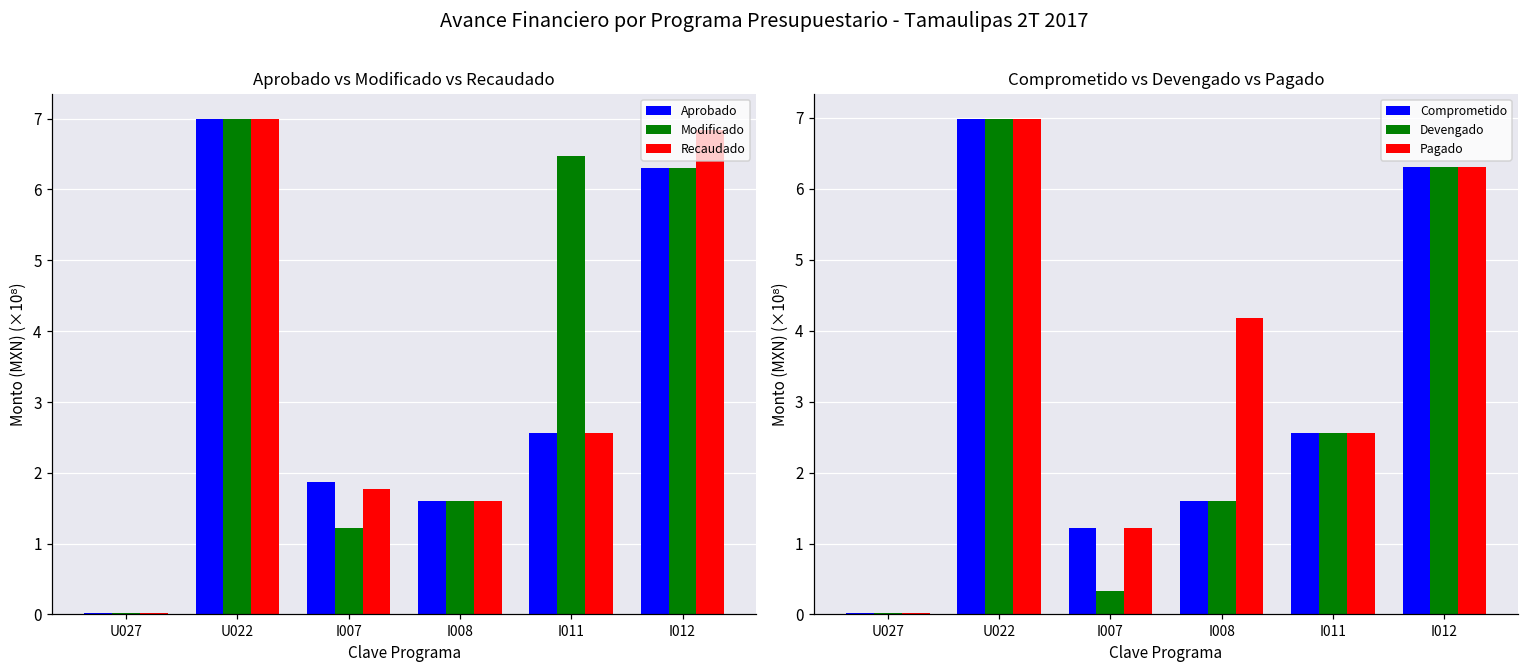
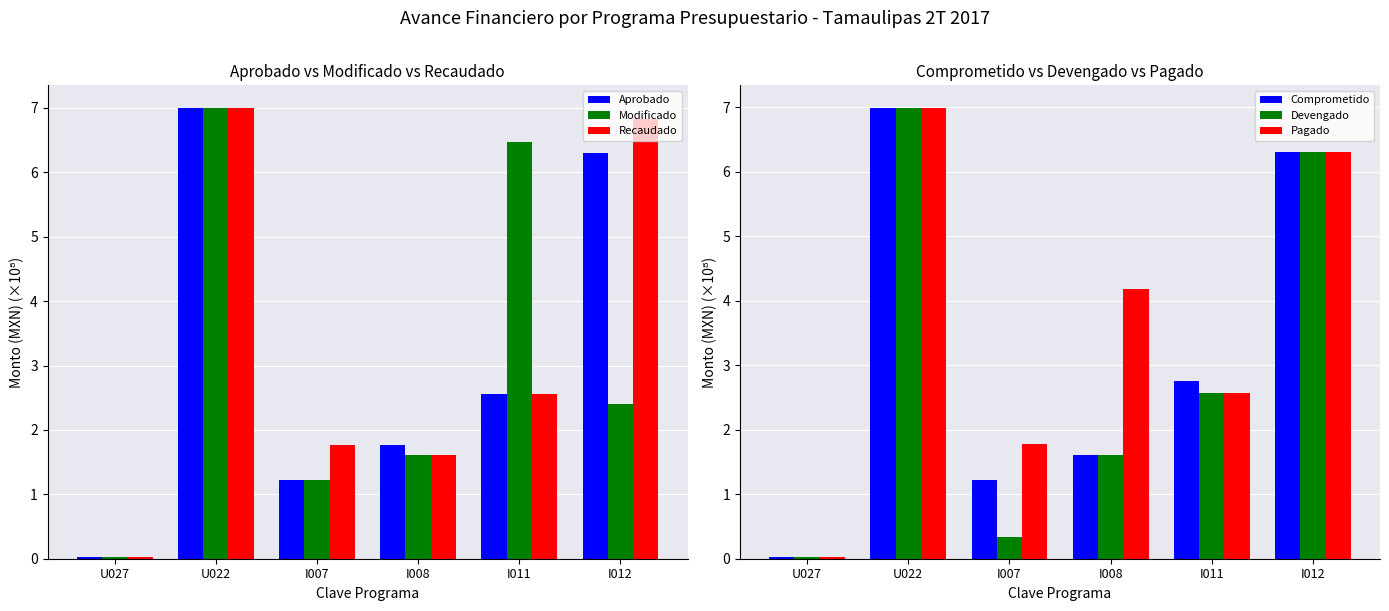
Aprobado vs Modificado vs Recaudado, Aprobado, I007: 1.9 -> 1.2
Aprobado vs Modificado vs Recaudado, Aprobado, I008: 1.6 -> 1.8
Aprobado vs Modificado vs Recaudado, Modificado, I012: 6.3 -> 2.4
Comprometido vs Devengado vs Pagado, Pagado, I007: 1.2 -> 1.8
Comprometido vs Devengado vs Pagado, Comprometido, I011: 2.6 -> 2.8
